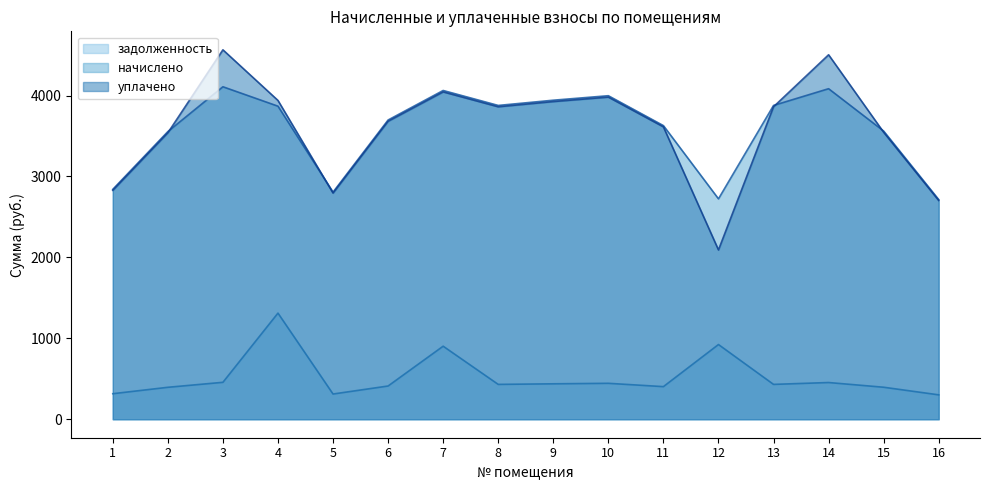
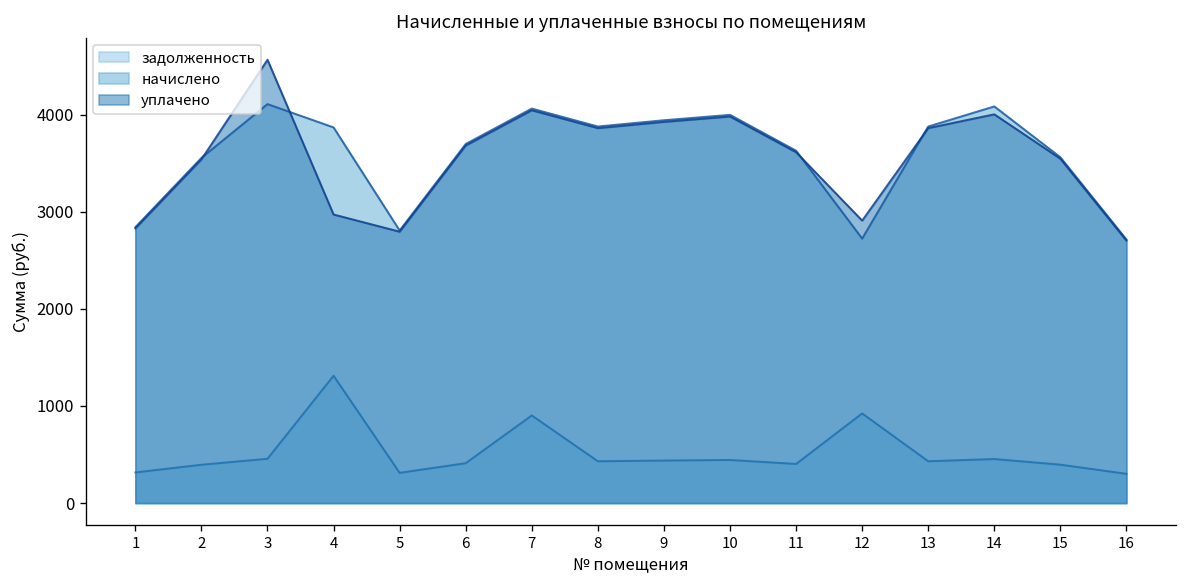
уплачено, 4: 3900 -> 3000
уплачено, 12: 2100 -> 2900
уплачено, 14: 4500 -> 4000
